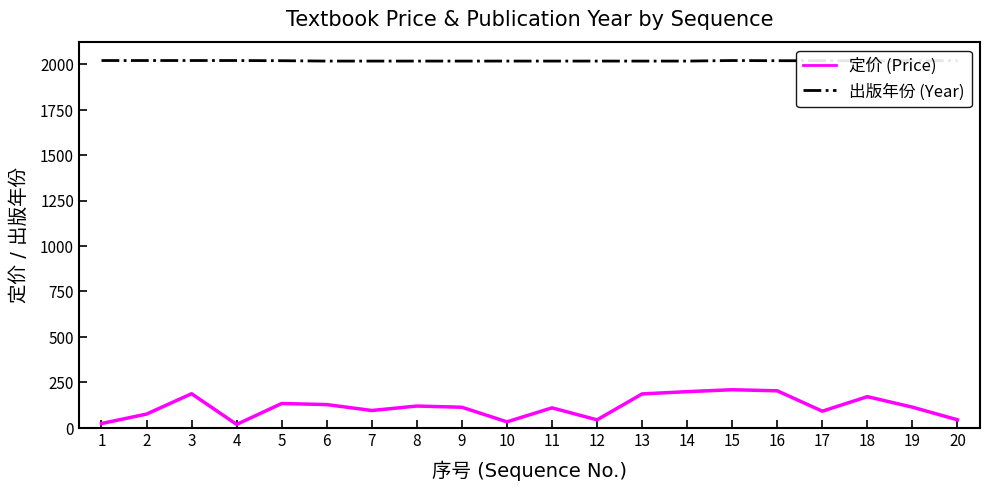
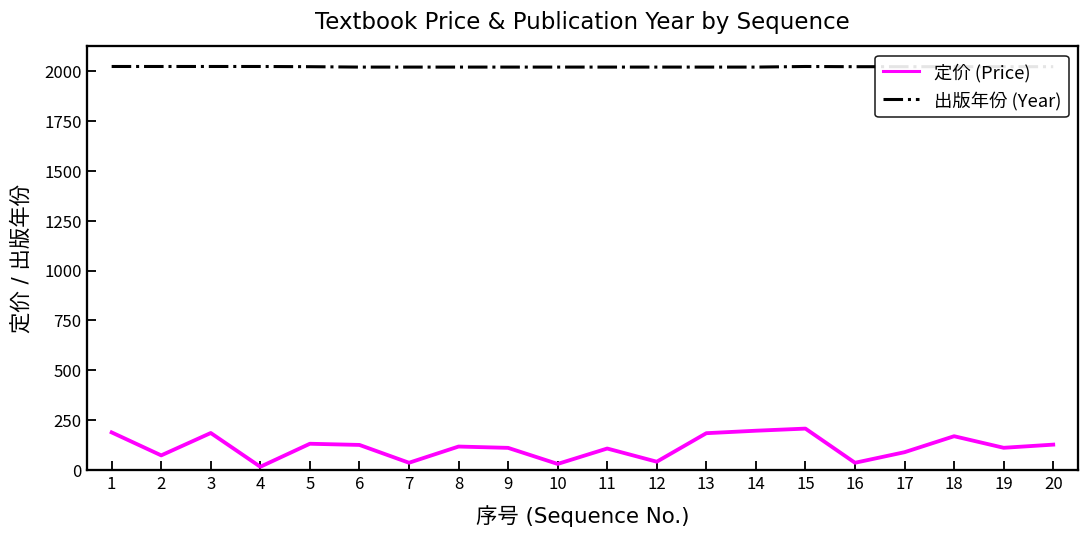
定价 (Price), 1: 20 -> 190
定价 (Price), 7: 90 -> 40
定价 (Price), 16: 200 -> 40
定价 (Price), 20: 40 -> 130
